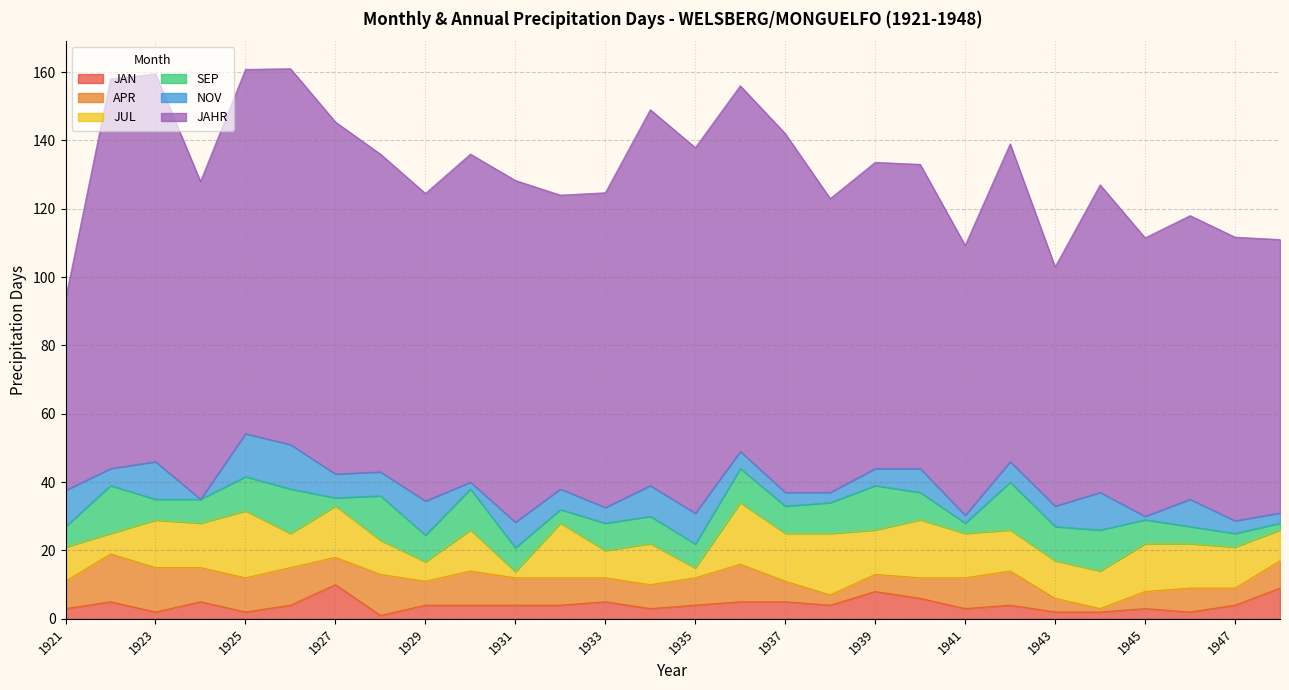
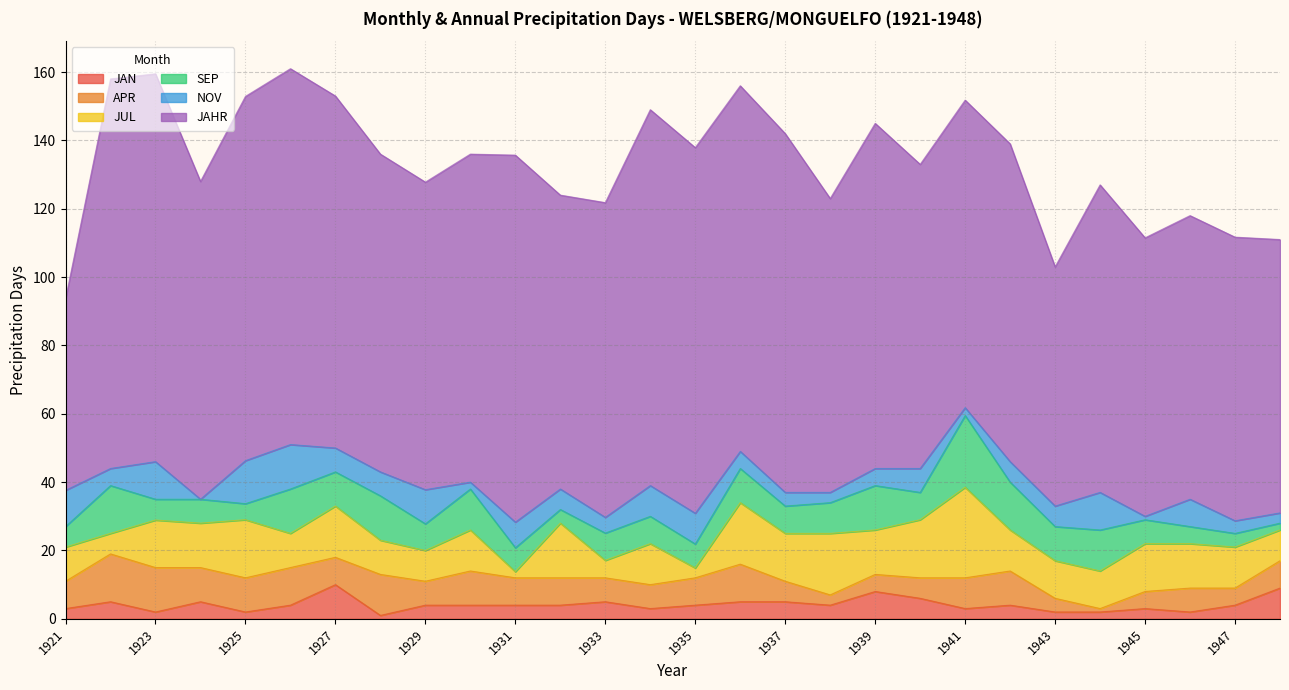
JUL, 1925: 20 -> 17
SEP, 1925: 10 -> 5
SEP, 1927: 2 -> 10
JUL, 1929: 6 -> 9
JAHR, 1931: 100 -> 107
JUL, 1933: 8 -> 5
JAHR, 1939: 90 -> 101
JUL, 1941: 13 -> 27
SEP, 1941: 3 -> 21
JAHR, 1941: 79 -> 90
